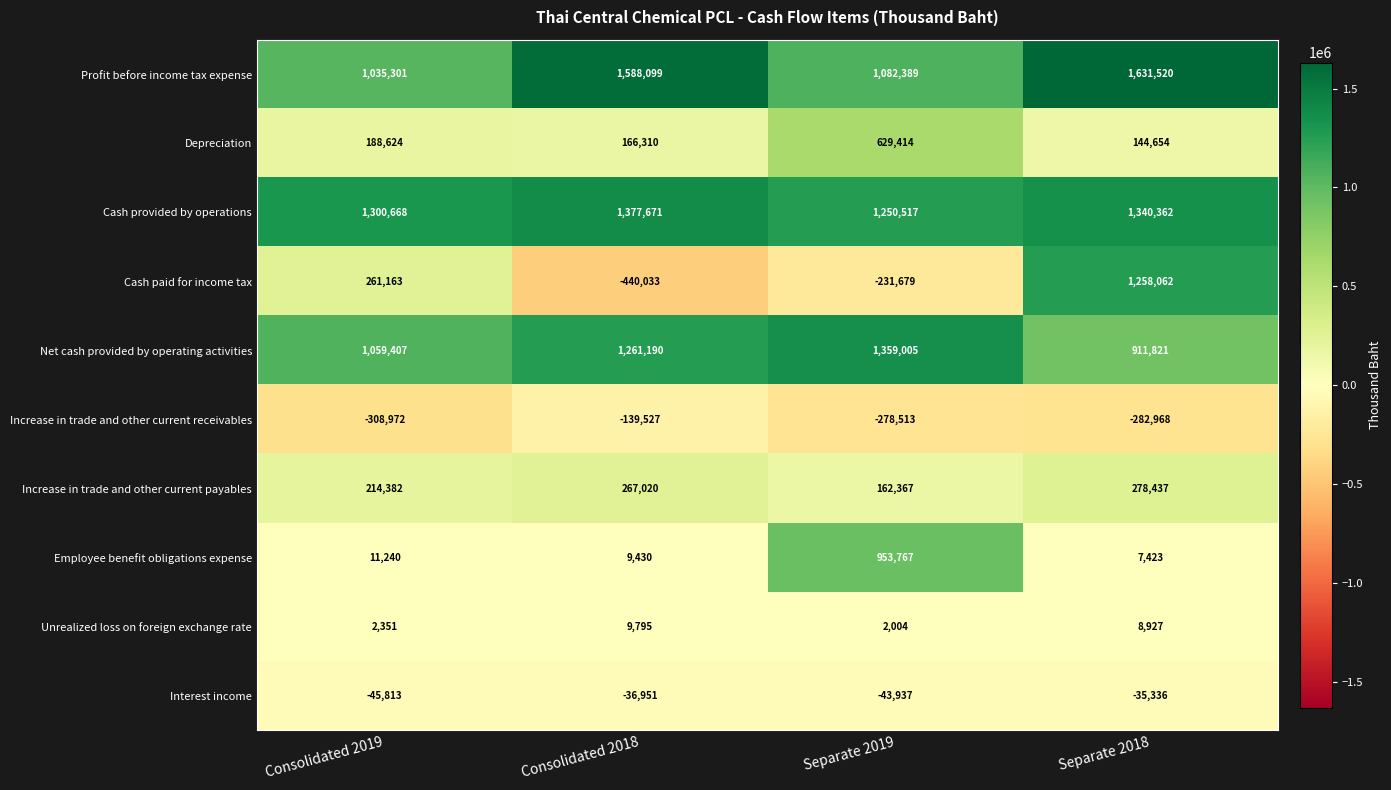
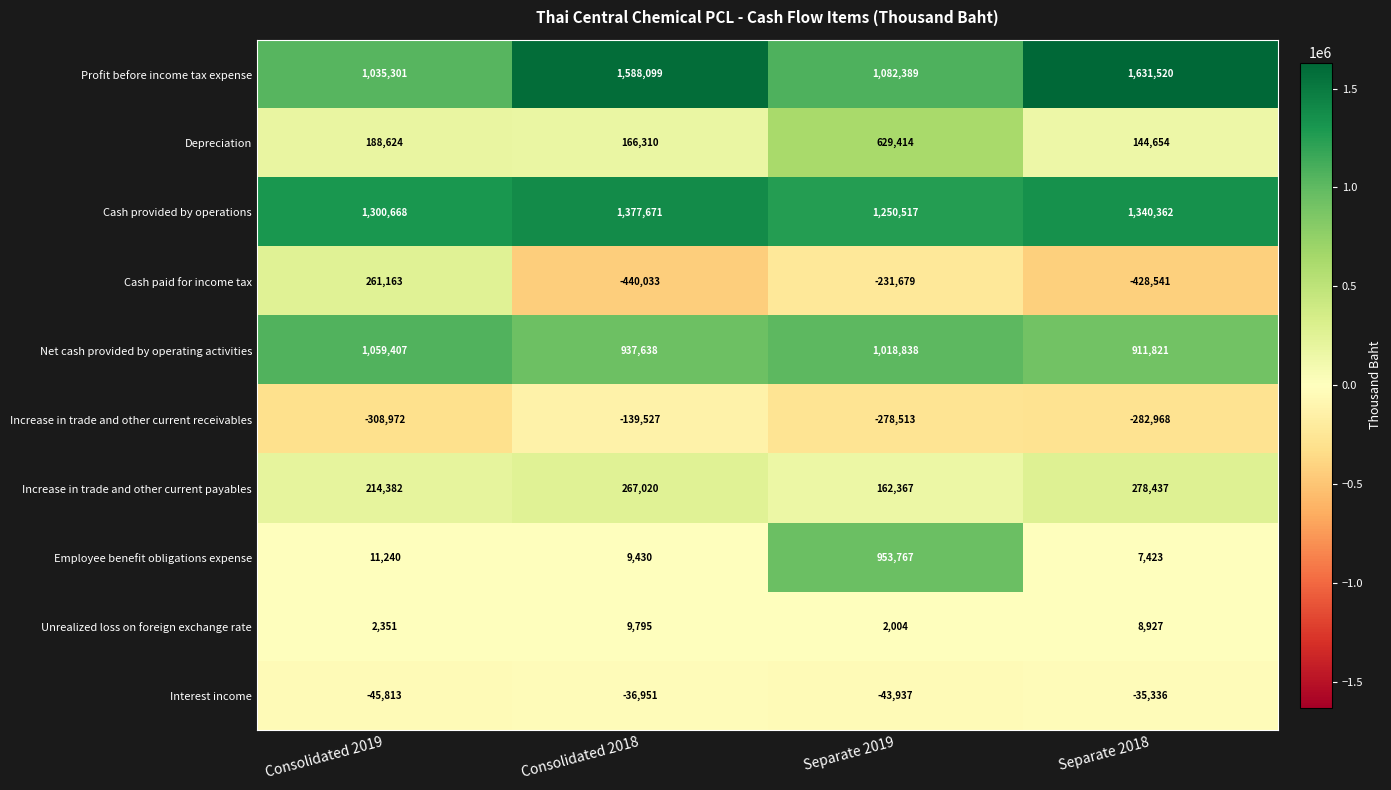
Cash paid for income tax, Separate 2018: 1,258,062 -> -428,541
Net cash provided by operating activities, Consolidated 2018: 1,261,190 -> 937,638
Net cash provided by operating activities, Separate 2019: 1,359,005 -> 1,018,838
